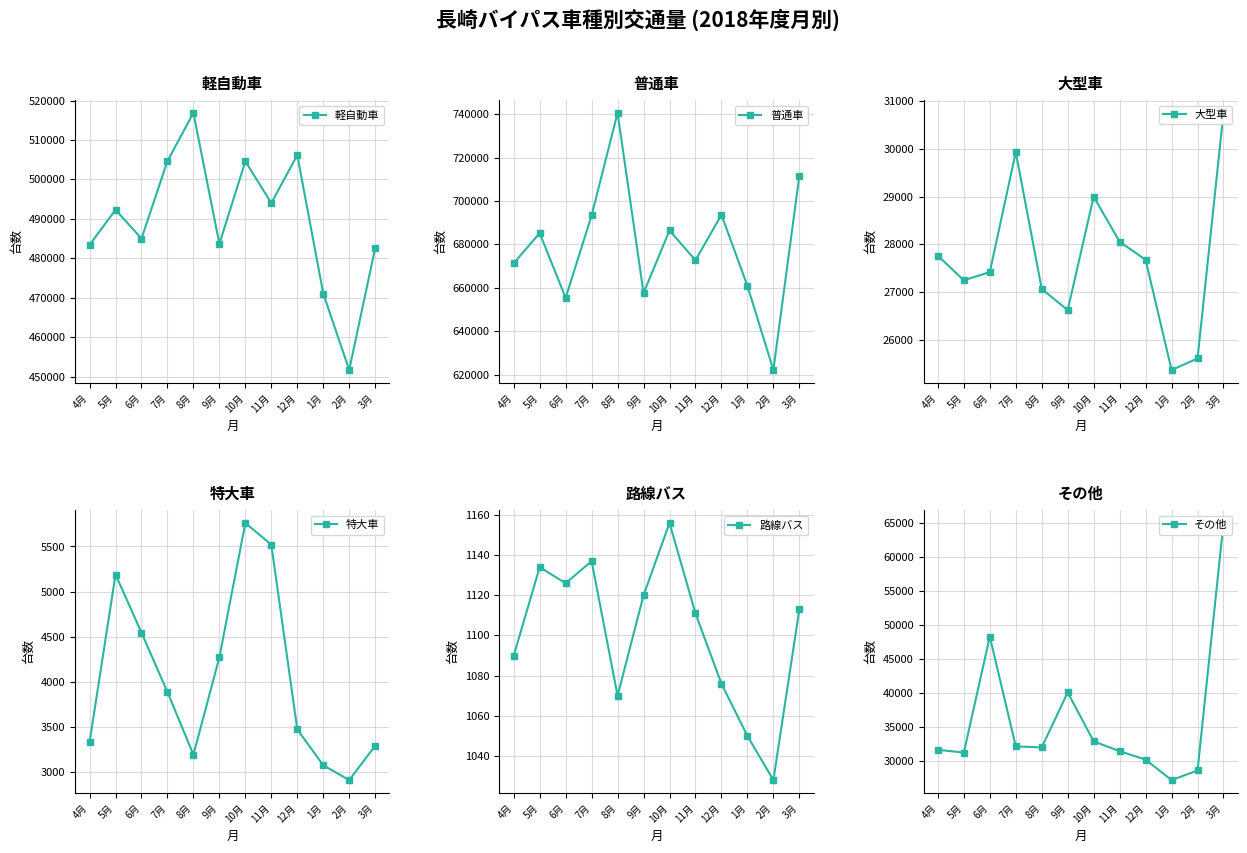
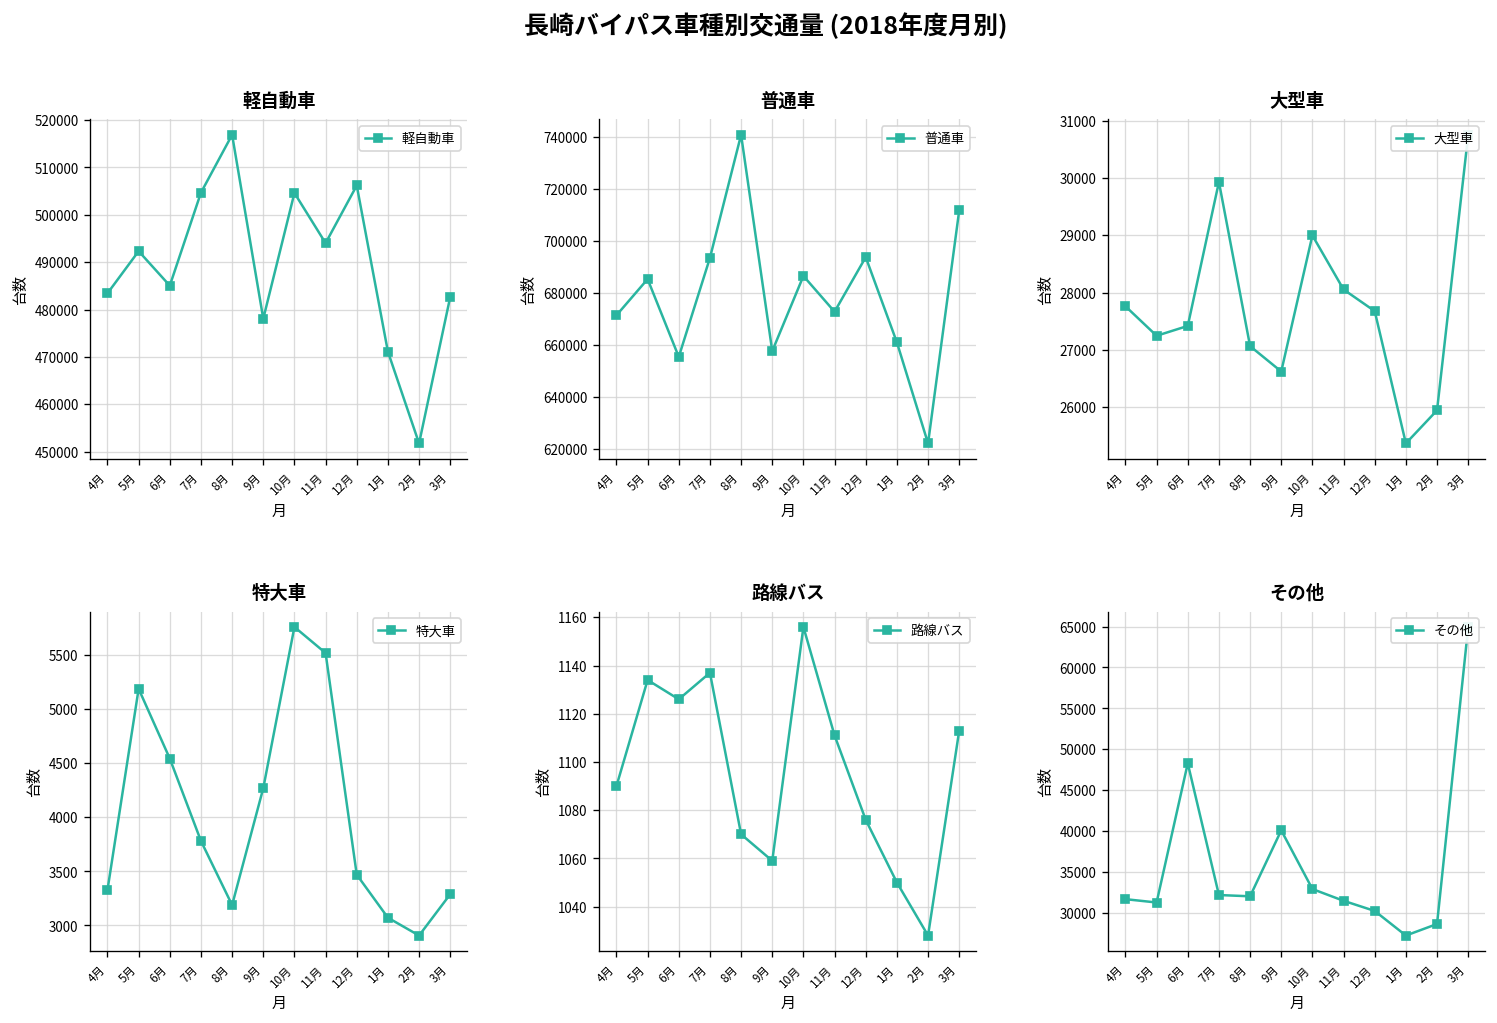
軽自動車, 9月: 484000 -> 478000
大型車, 2月: 25600 -> 25900
特大車, 7月: 3900 -> 3800
路線バス, 9月: 1120 -> 1059
